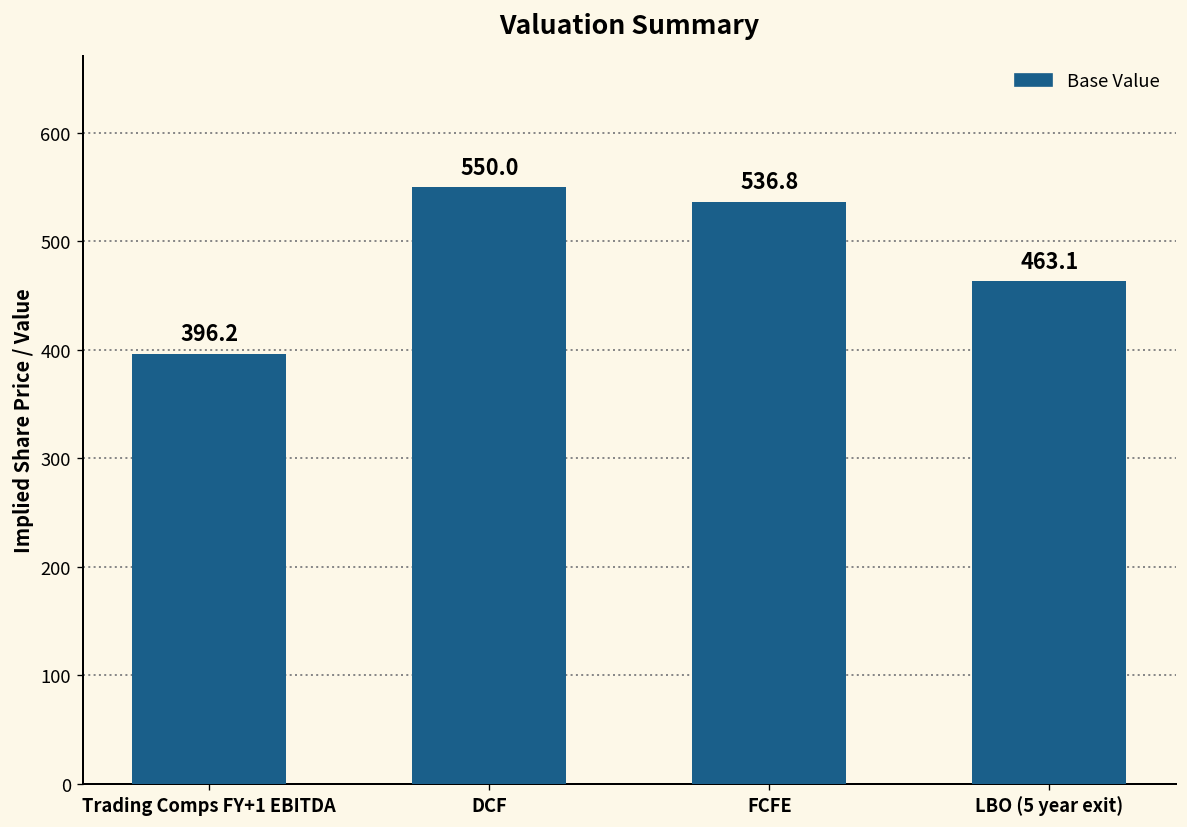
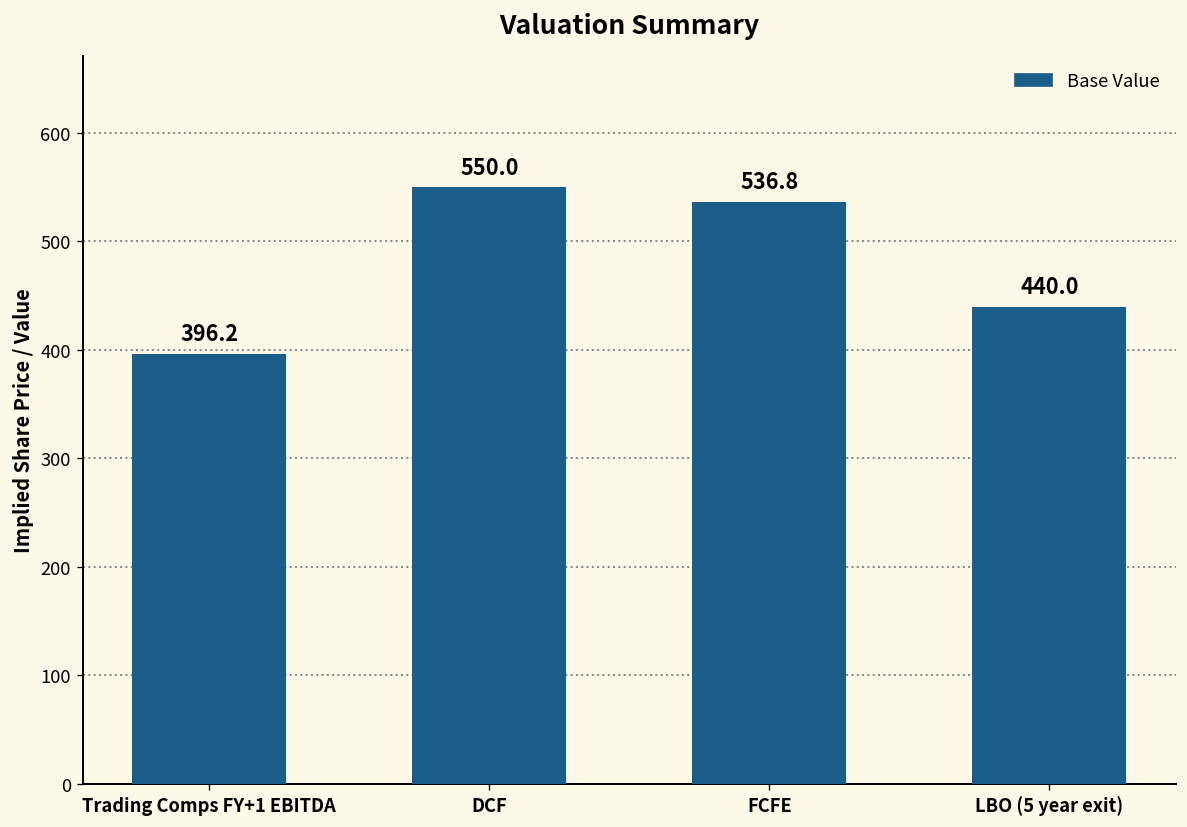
LBO (5 year exit): 463.1 -> 440.0
